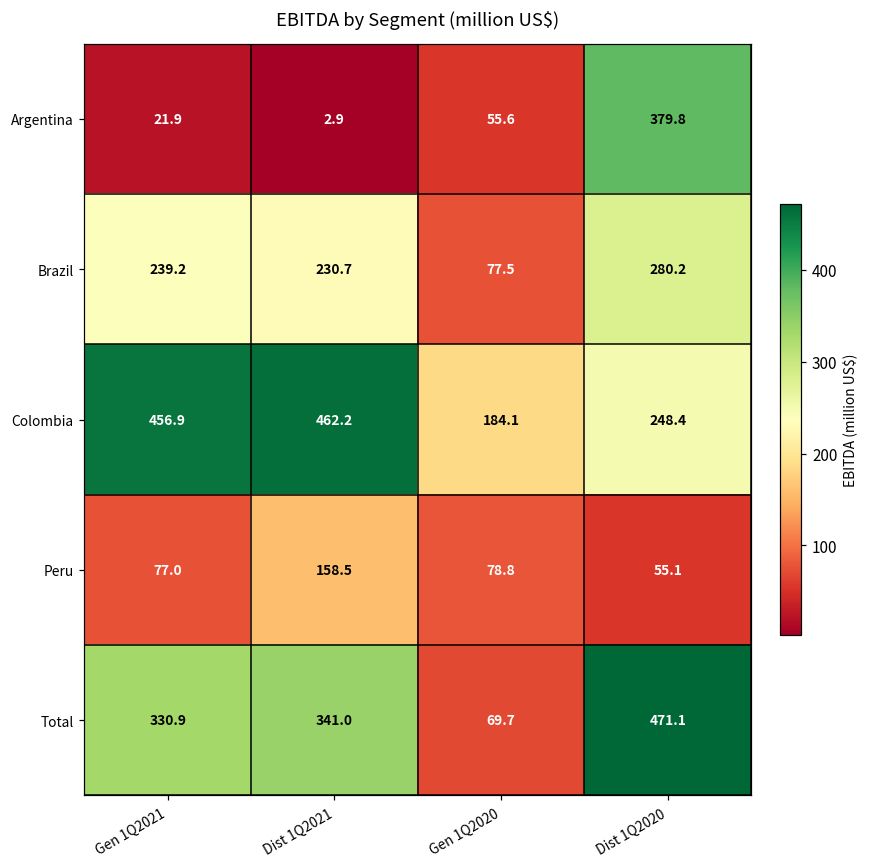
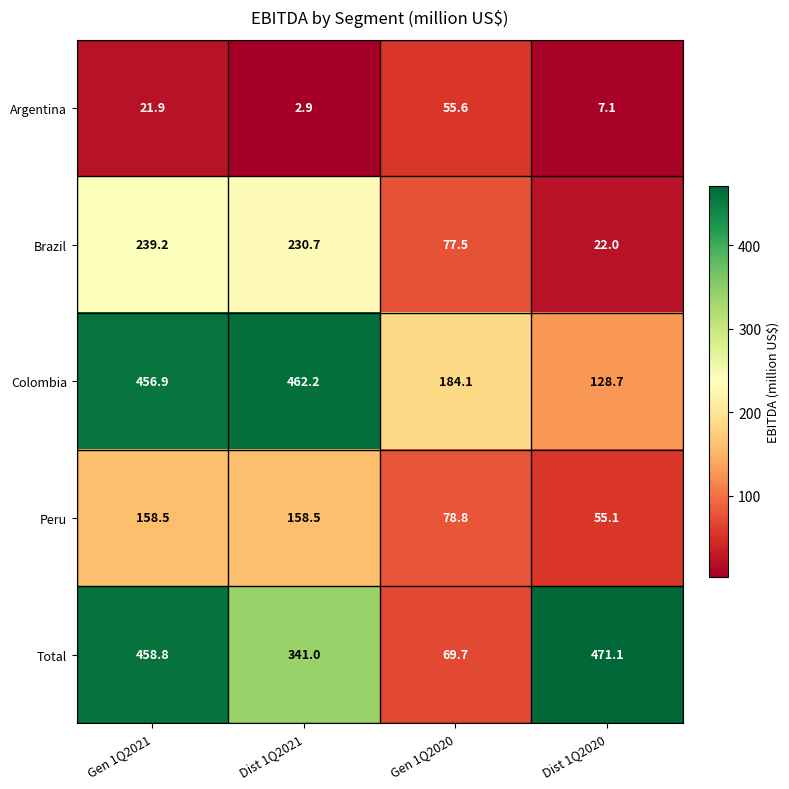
Argentina, Dist 1Q2020: 379.8 -> 7.1
Brazil, Dist 1Q2020: 280.2 -> 22.0
Colombia, Dist 1Q2020: 248.4 -> 128.7
Peru, Gen 1Q2021: 77.0 -> 158.5
Total, Gen 1Q2021: 330.9 -> 458.8
